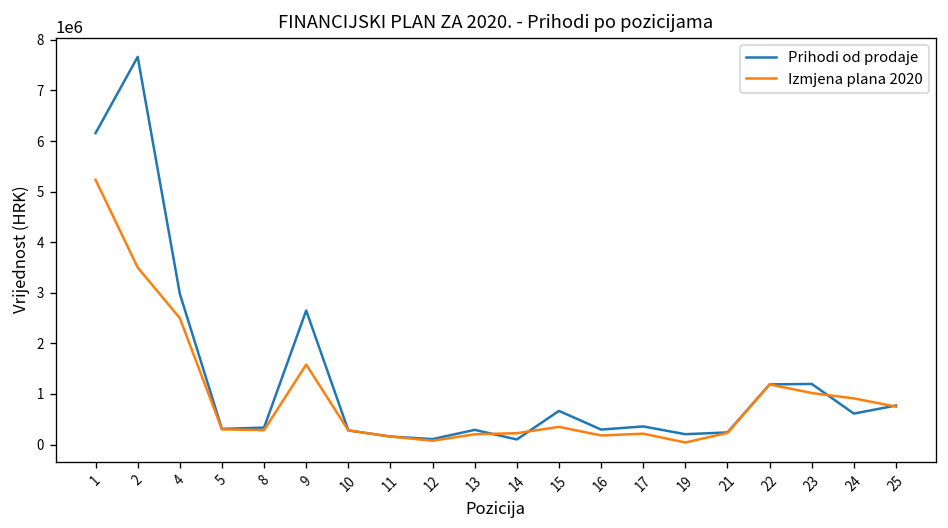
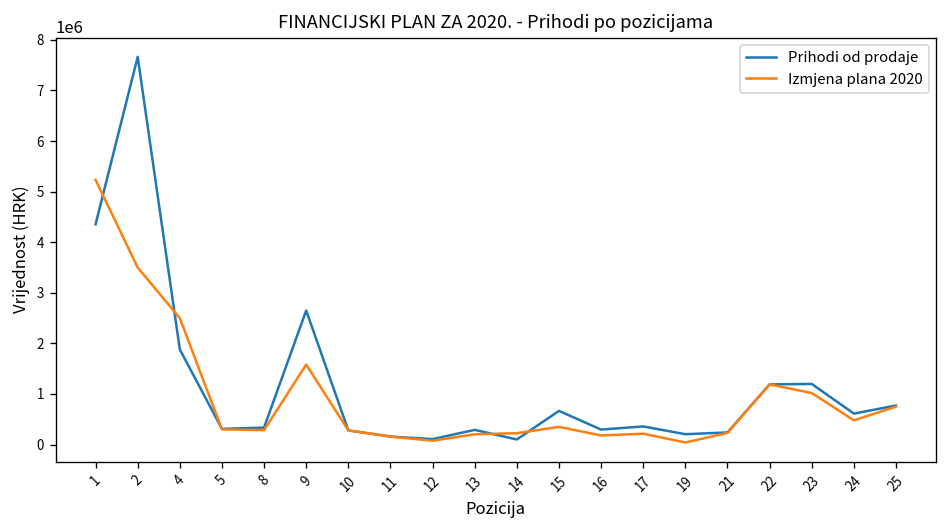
Prihodi od prodaje, 1: 6200000 -> 4400000
Prihodi od prodaje, 4: 3000000 -> 1900000
Izmjena plana 2020, 24: 900000 -> 500000
